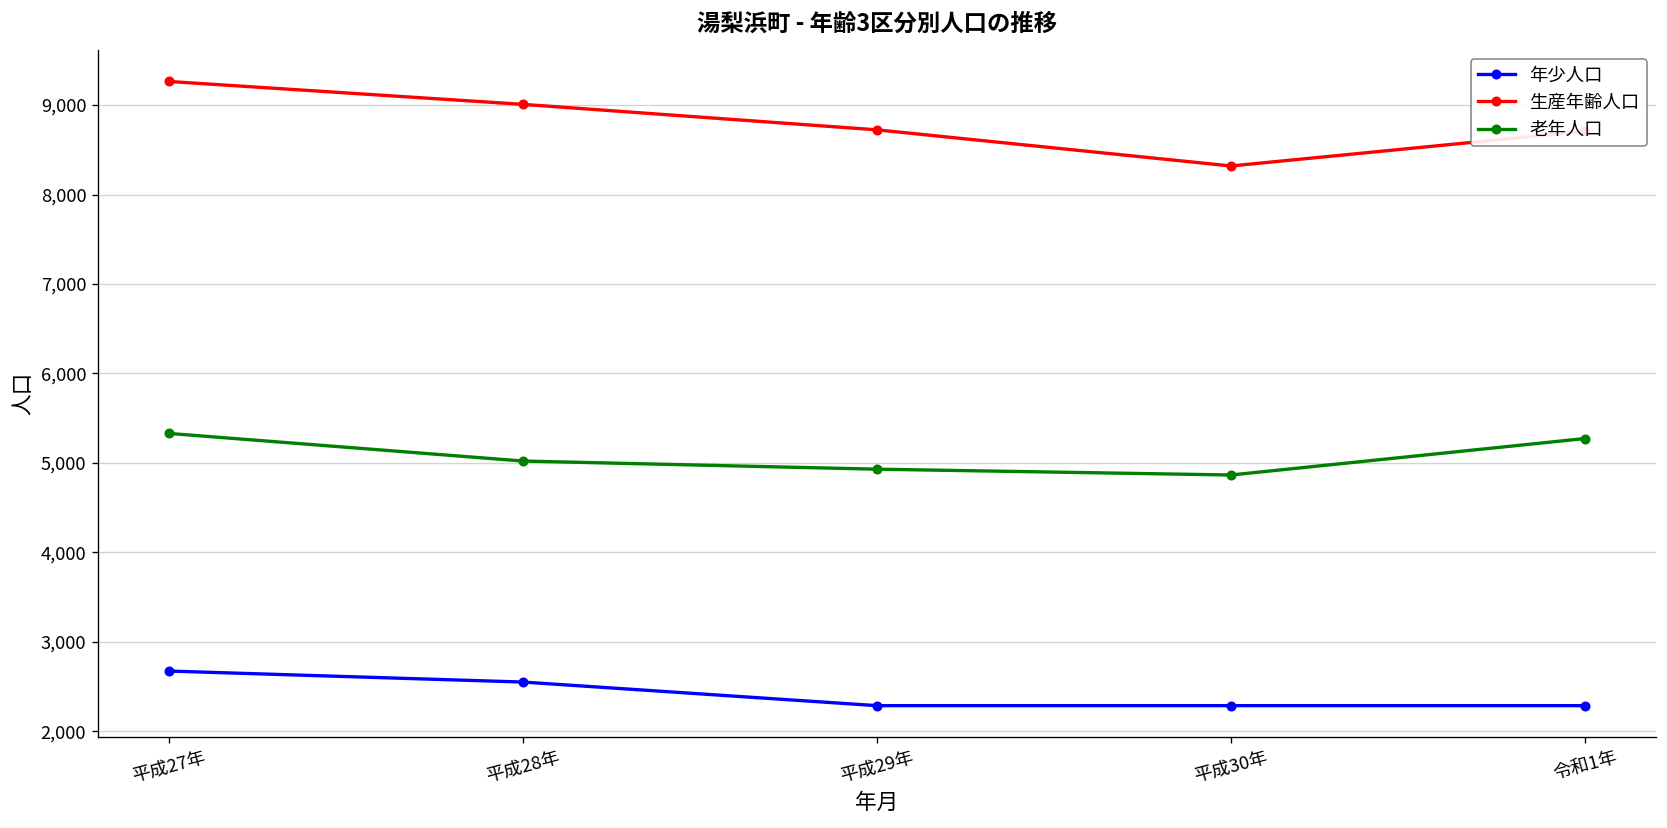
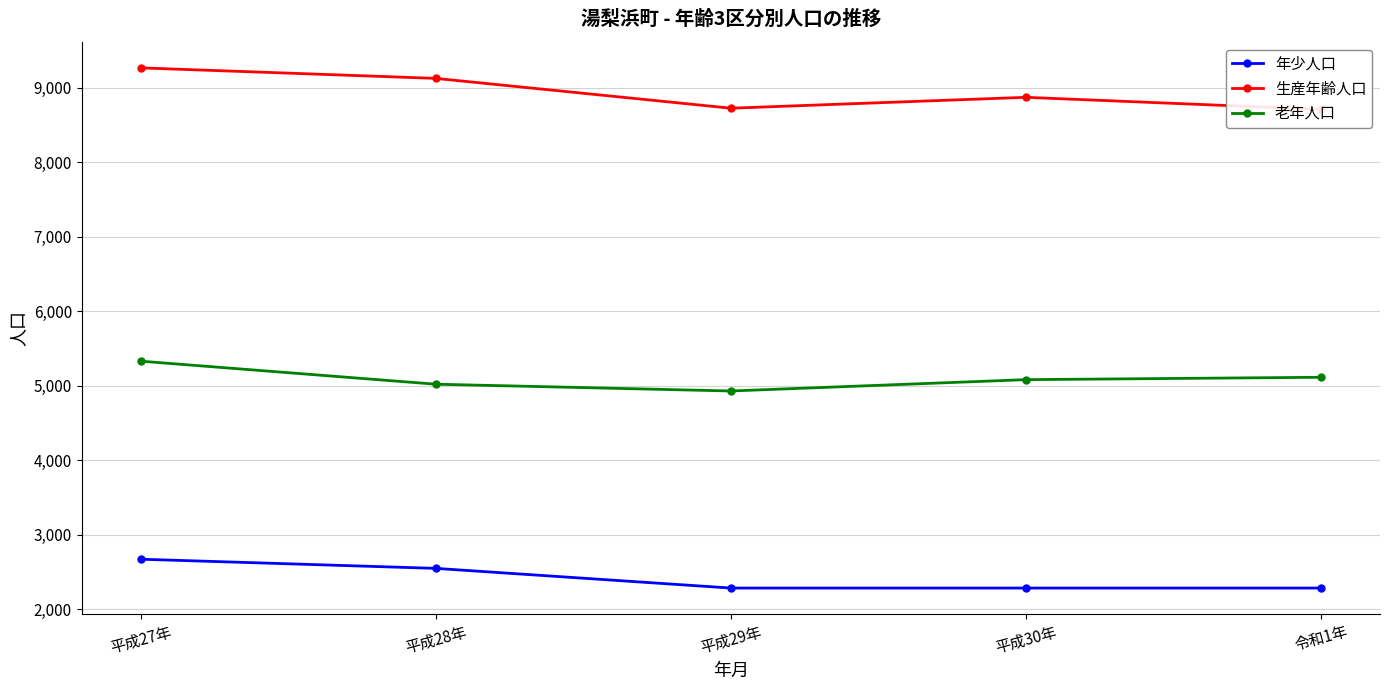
生産年齢人口, 平成28年: 9,000 -> 9,100
生産年齢人口, 平成30年: 8,300 -> 8,900
老年人口, 平成30年: 4,900 -> 5,100
老年人口, 令和1年: 5,300 -> 5,100
